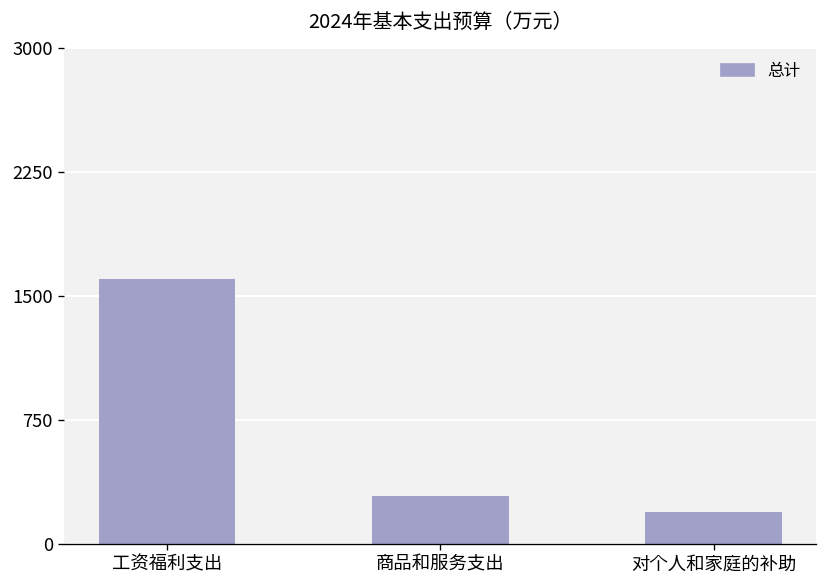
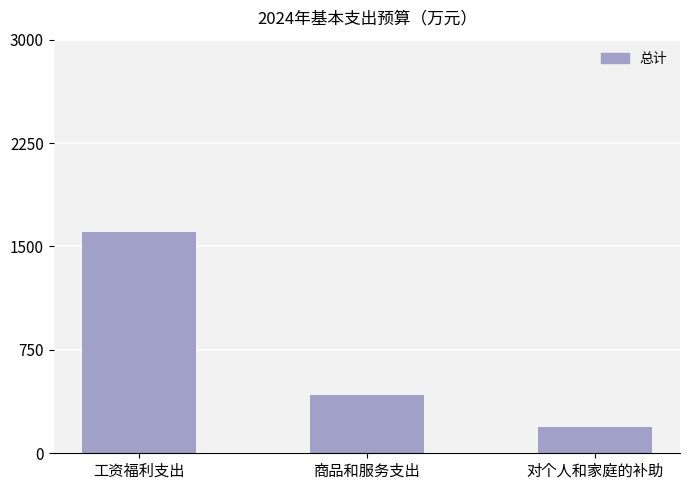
商品和服务支出: 290 -> 420
